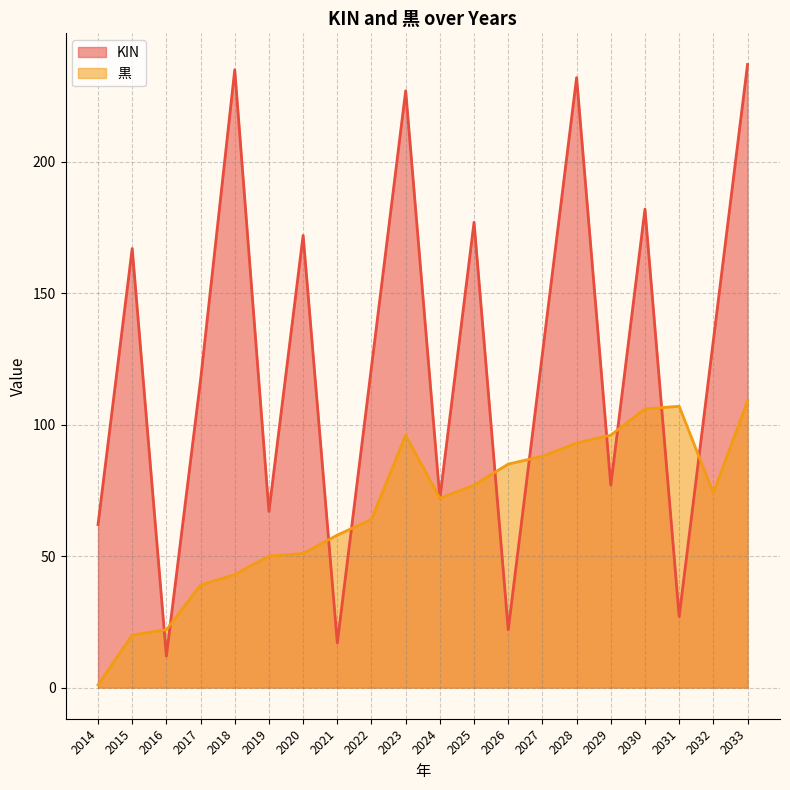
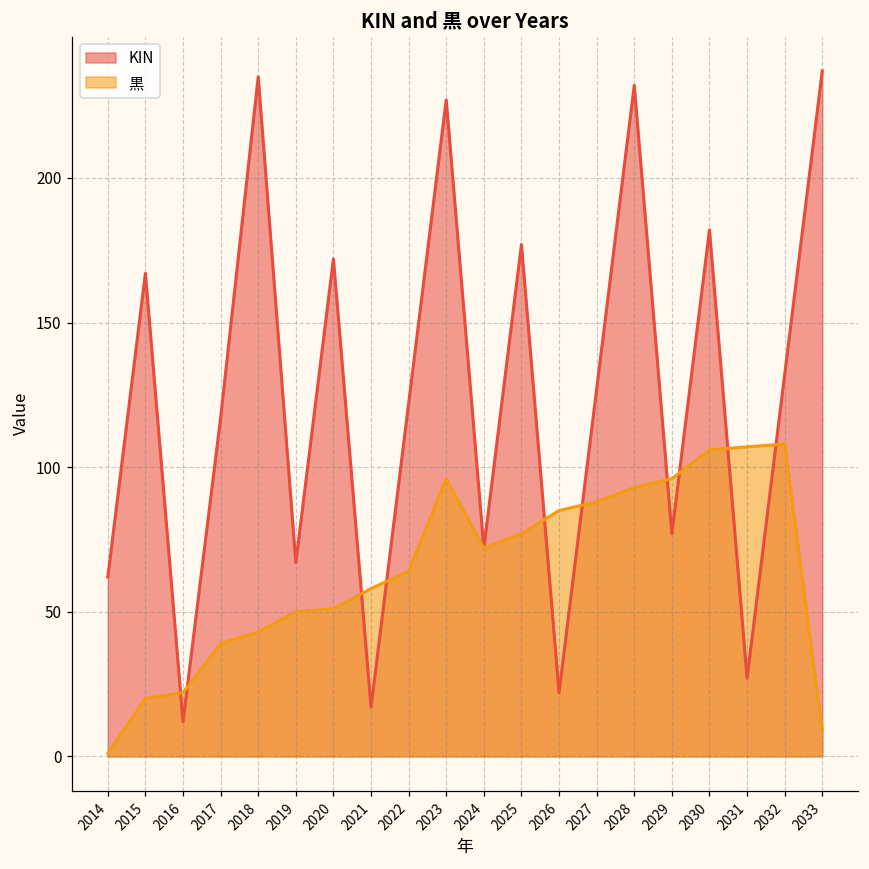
黒, 2032: 74 -> 108
黒, 2033: 109 -> 9
